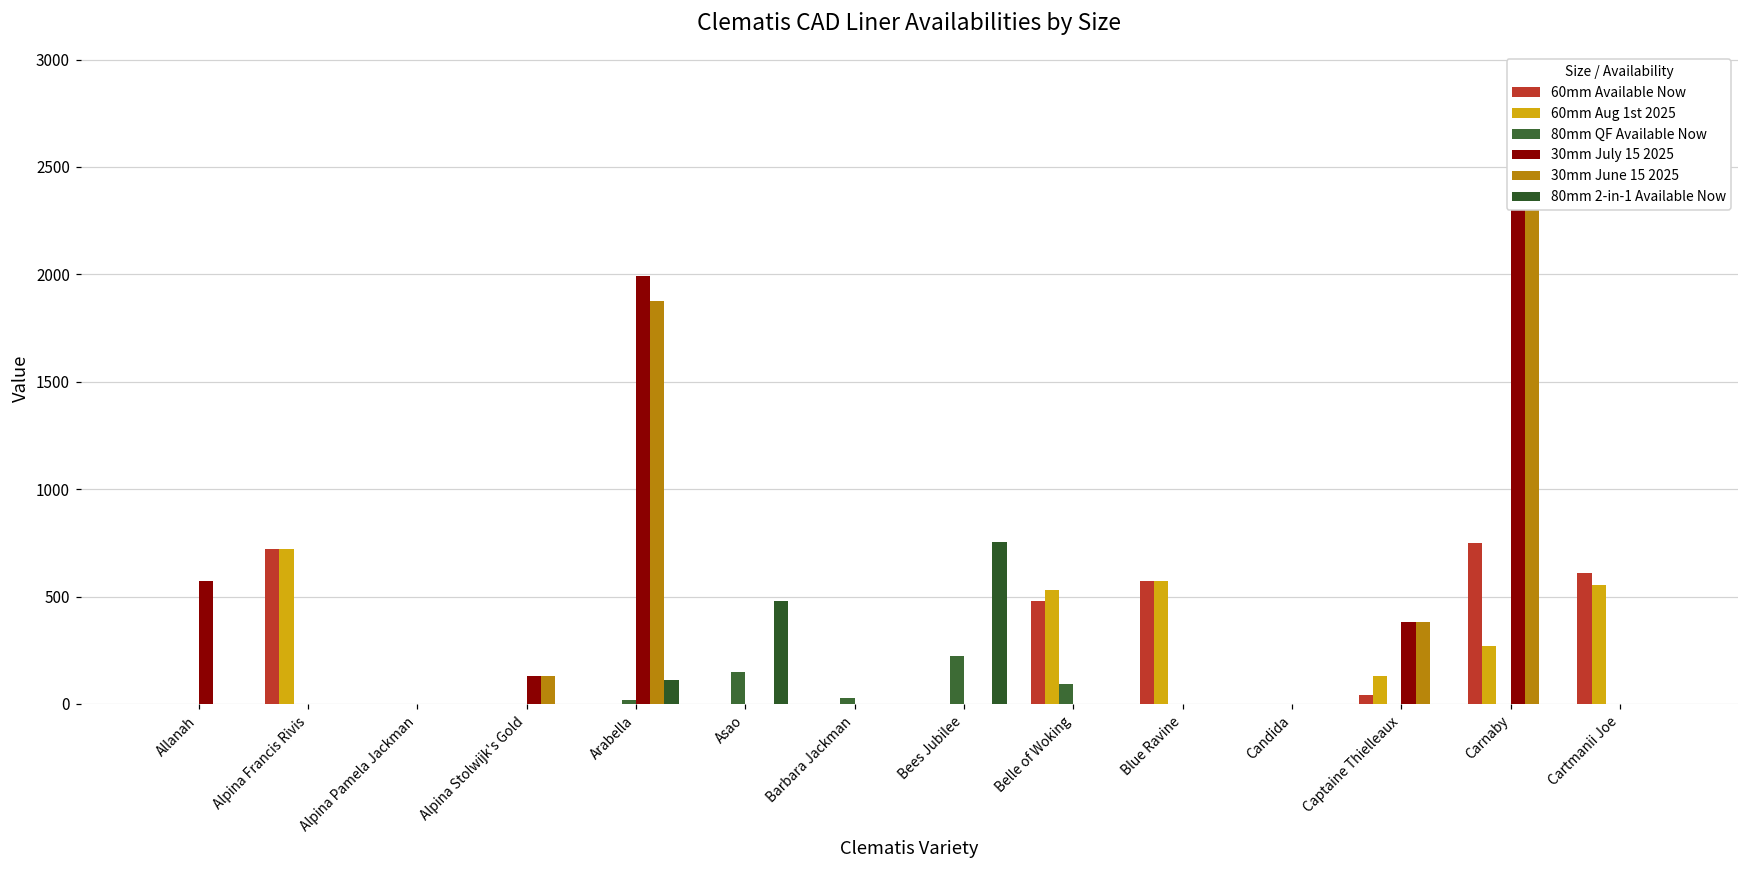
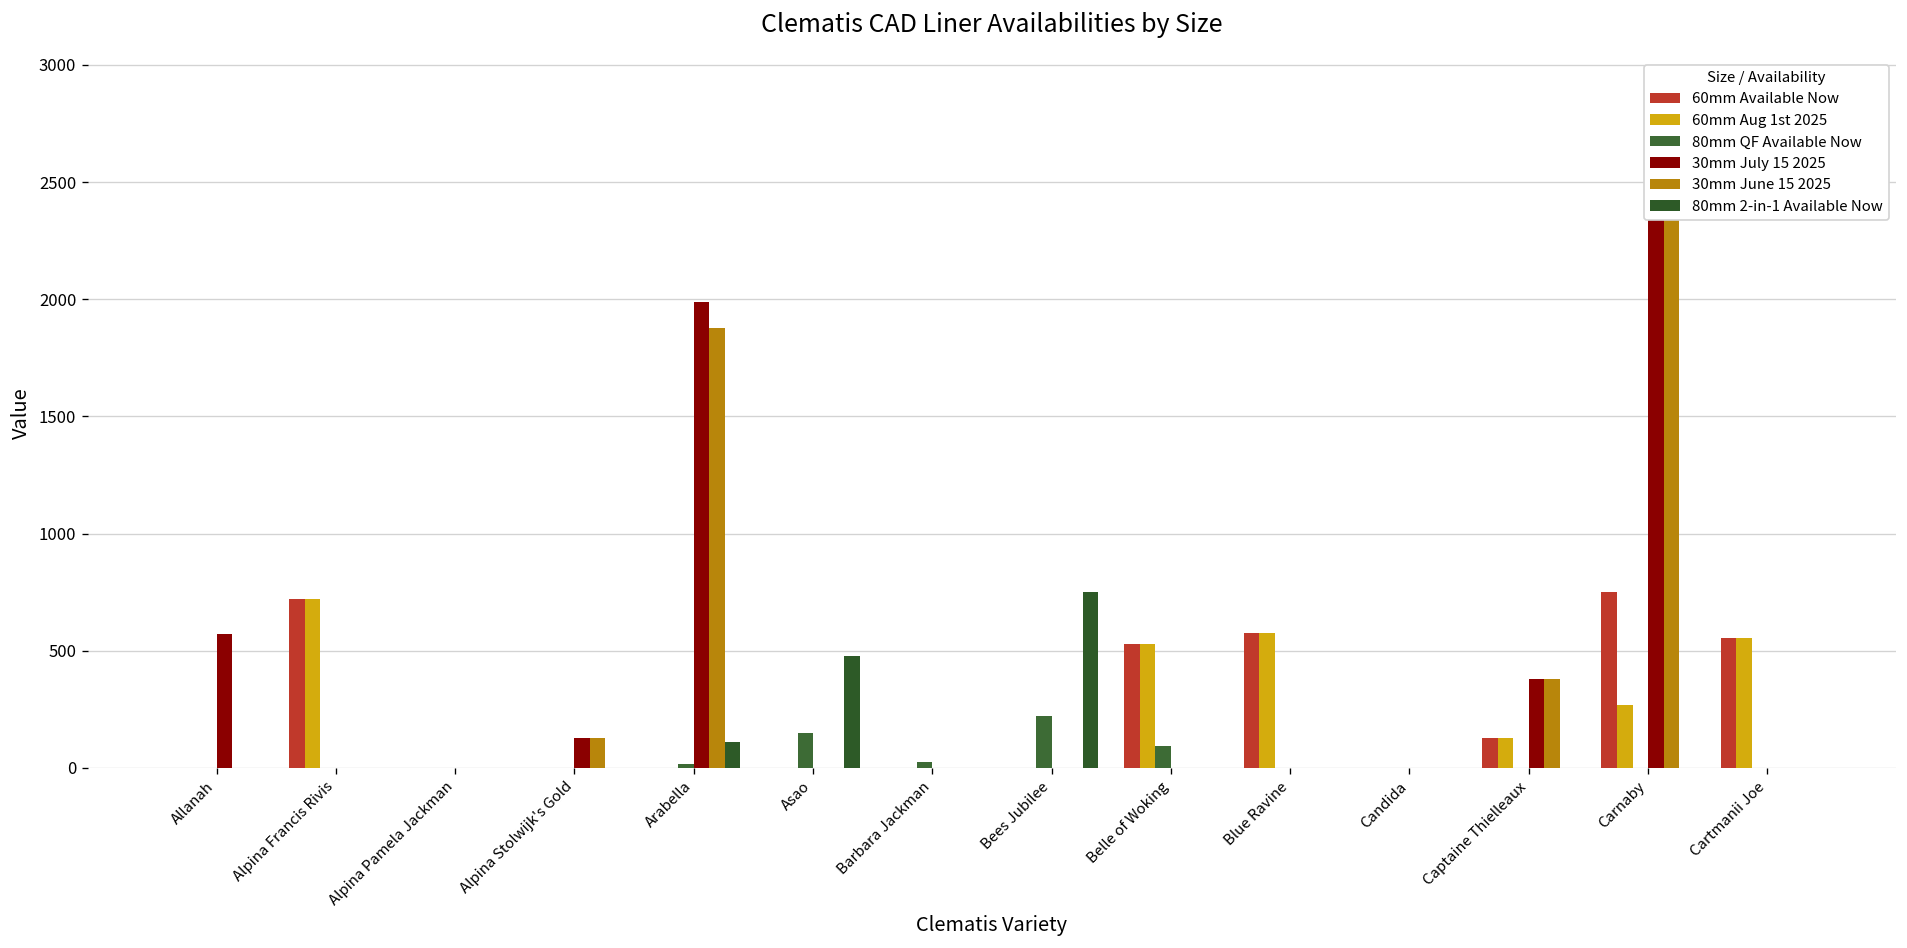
60mm Available Now, Belle of Woking: 480 -> 530
60mm Available Now, Captaine Thielleaux: 40 -> 130
60mm Available Now, Cartmanii Joe: 610 -> 550
